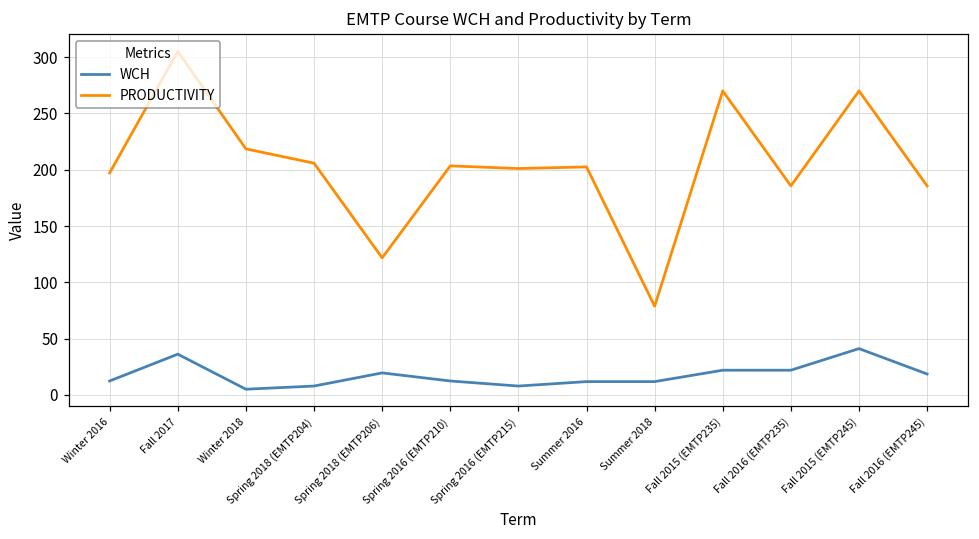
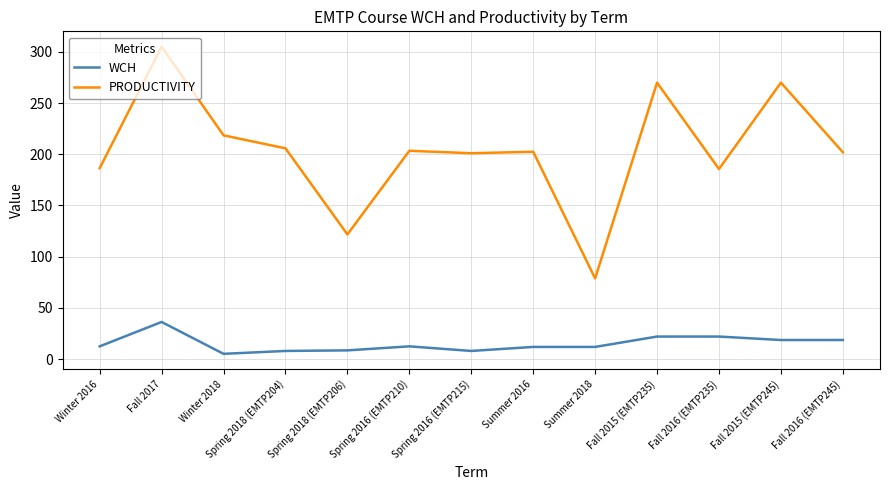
PRODUCTIVITY, Winter 2016: 197 -> 186
WCH, Spring 2018 (EMTP206): 20 -> 8
WCH, Fall 2015 (EMTP245): 41 -> 19
PRODUCTIVITY, Fall 2016 (EMTP245): 186 -> 202
